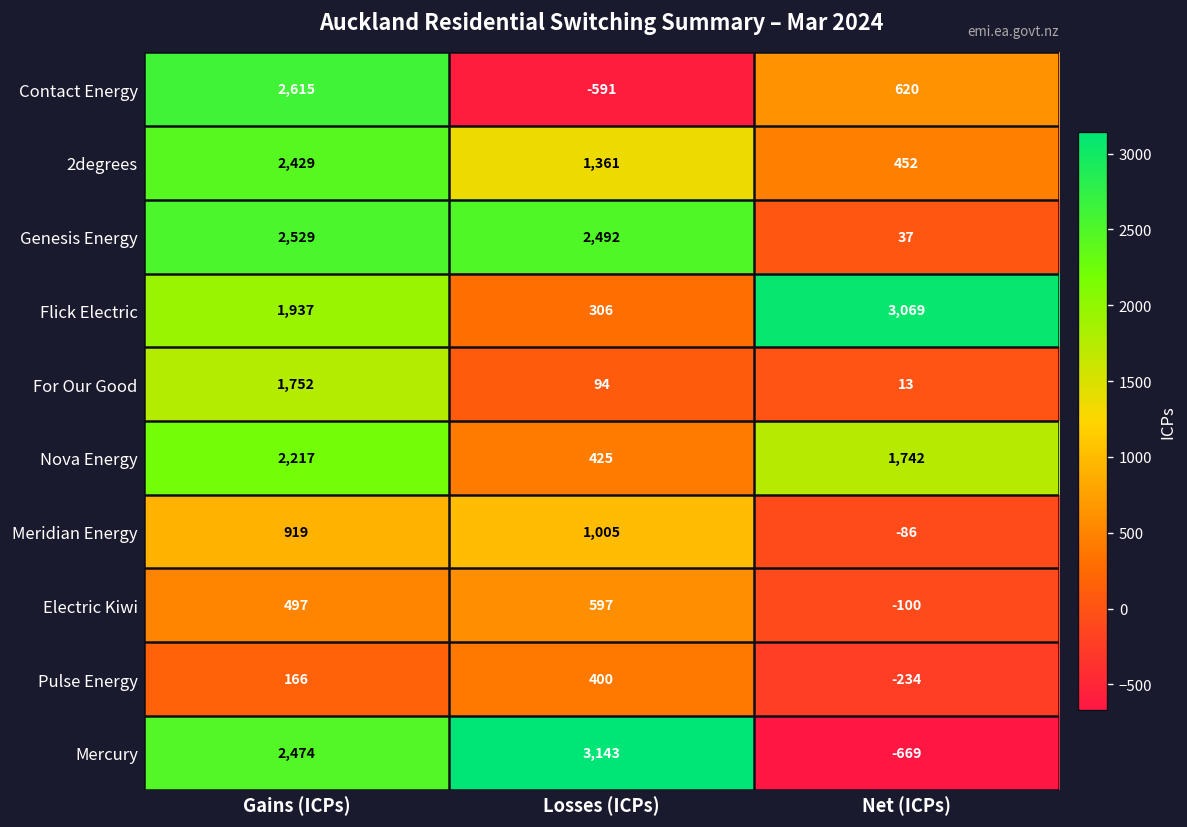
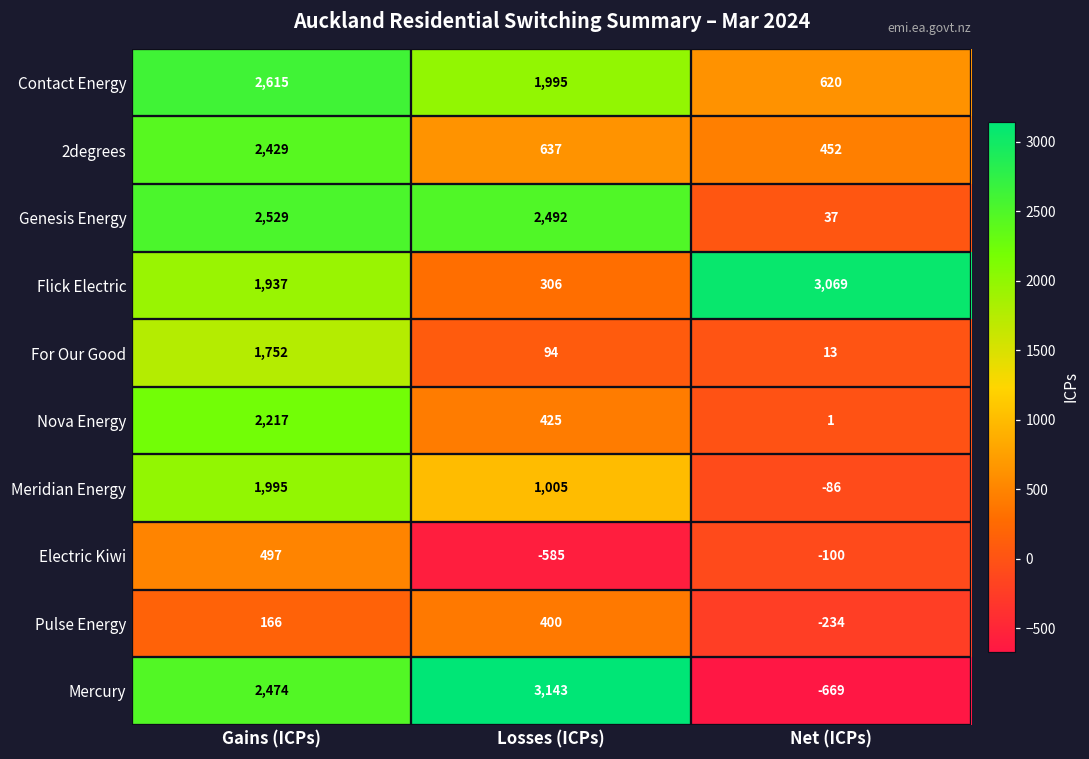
Contact Energy, Losses (ICPs): -591 -> 1,995
2degrees, Losses (ICPs): 1,361 -> 637
Nova Energy, Net (ICPs): 1,742 -> 1
Meridian Energy, Gains (ICPs): 919 -> 1,995
Electric Kiwi, Losses (ICPs): 597 -> -585
